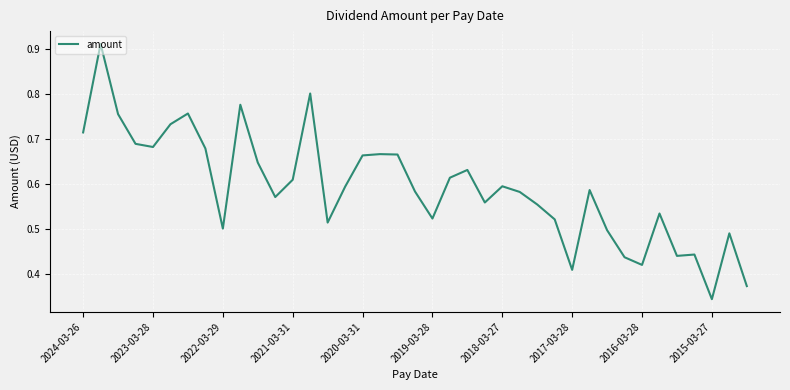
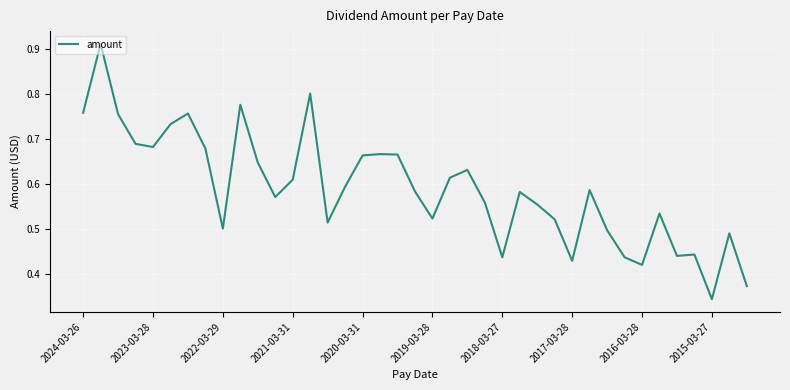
2024-03-26: 0.71 -> 0.76
2018-03-27: 0.60 -> 0.44
2017-03-28: 0.41 -> 0.43
